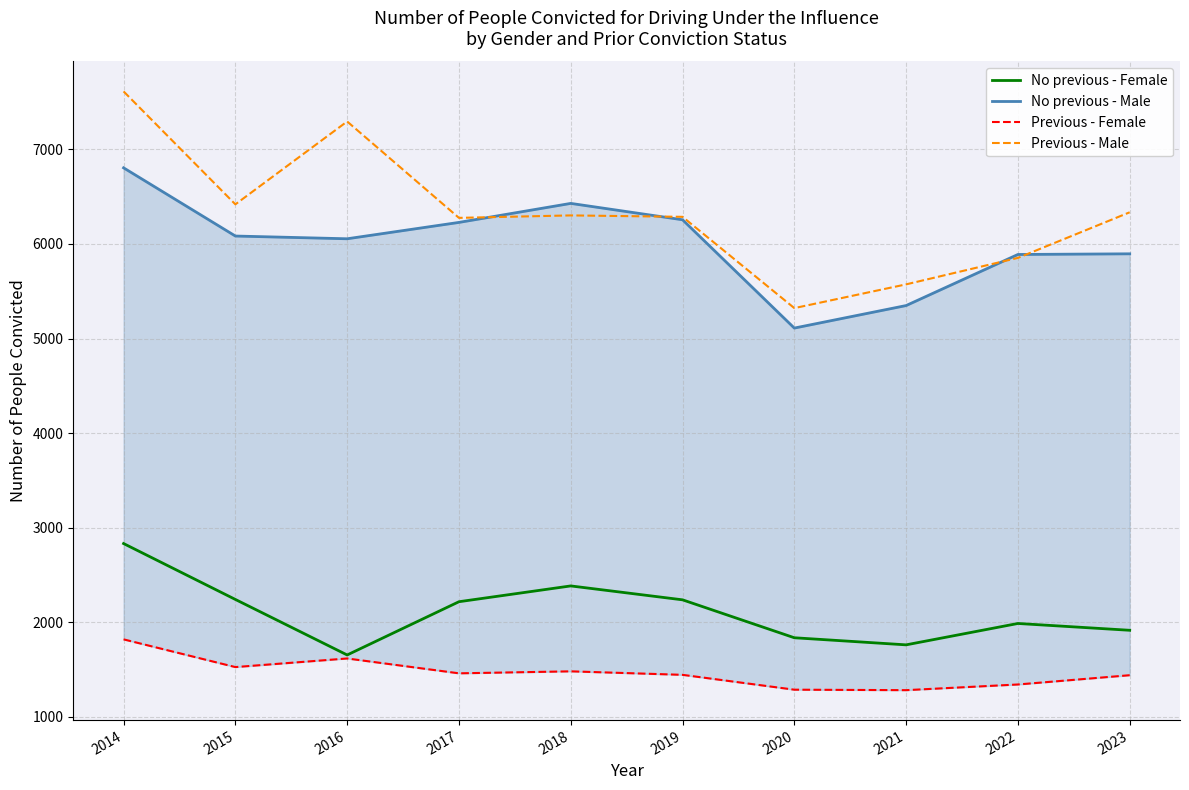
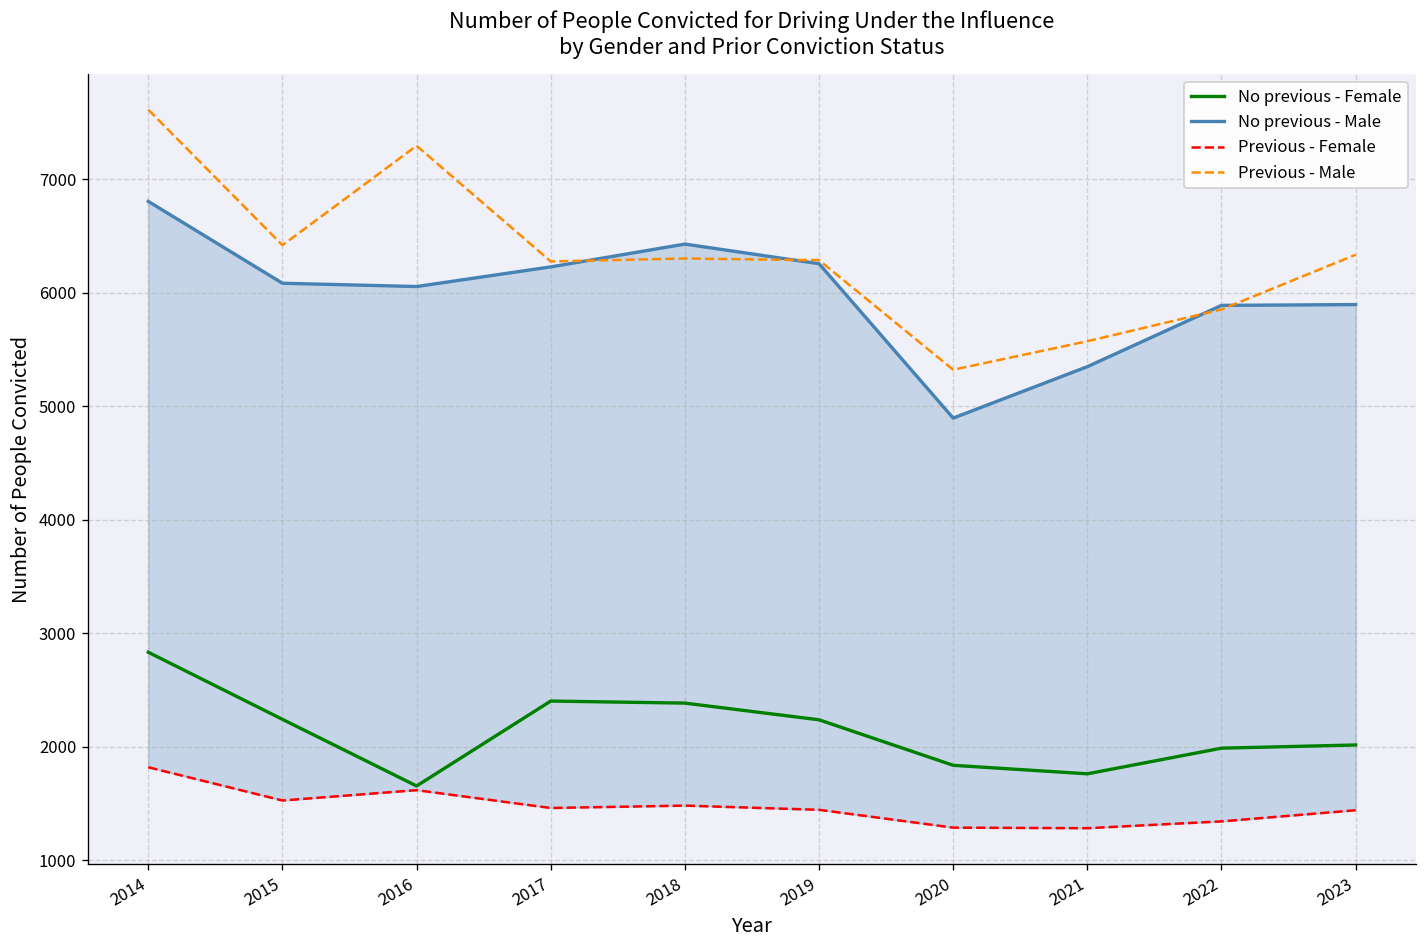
No previous - Female, 2017: 2200 -> 2400
No previous - Male, 2020: 5100 -> 4900
No previous - Female, 2023: 1900 -> 2000
